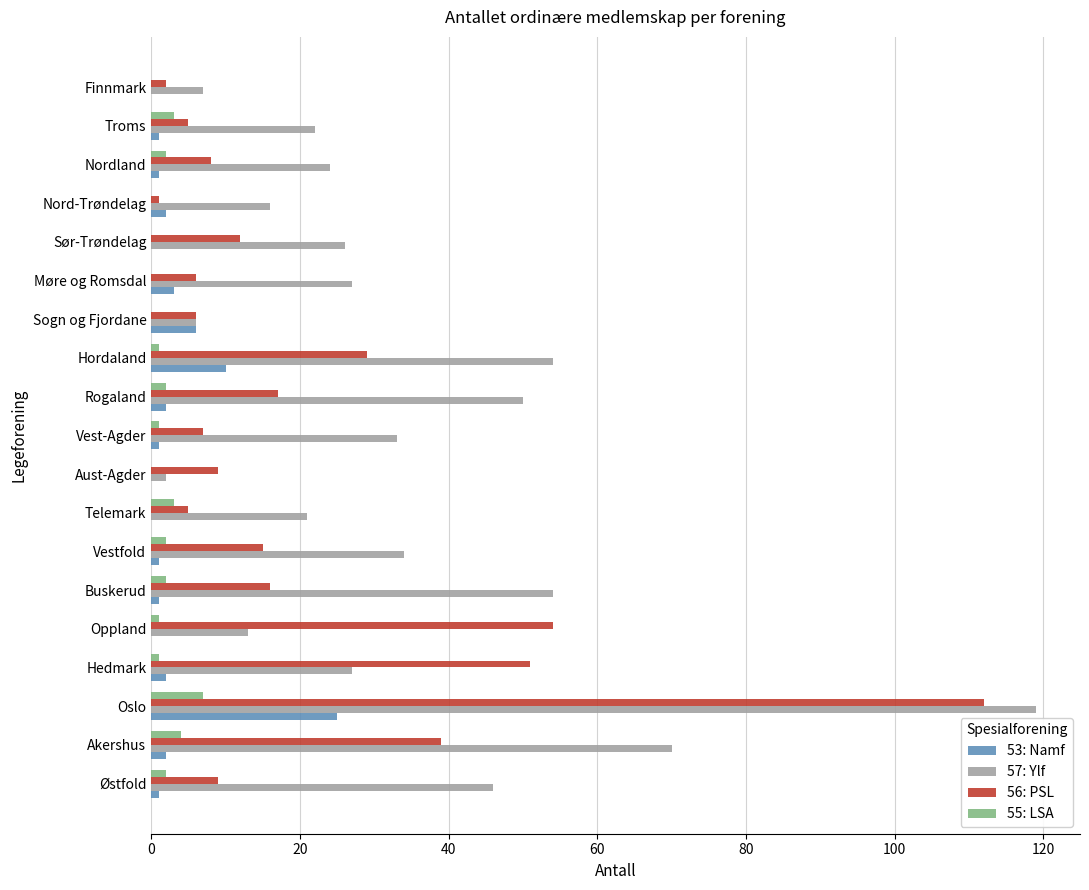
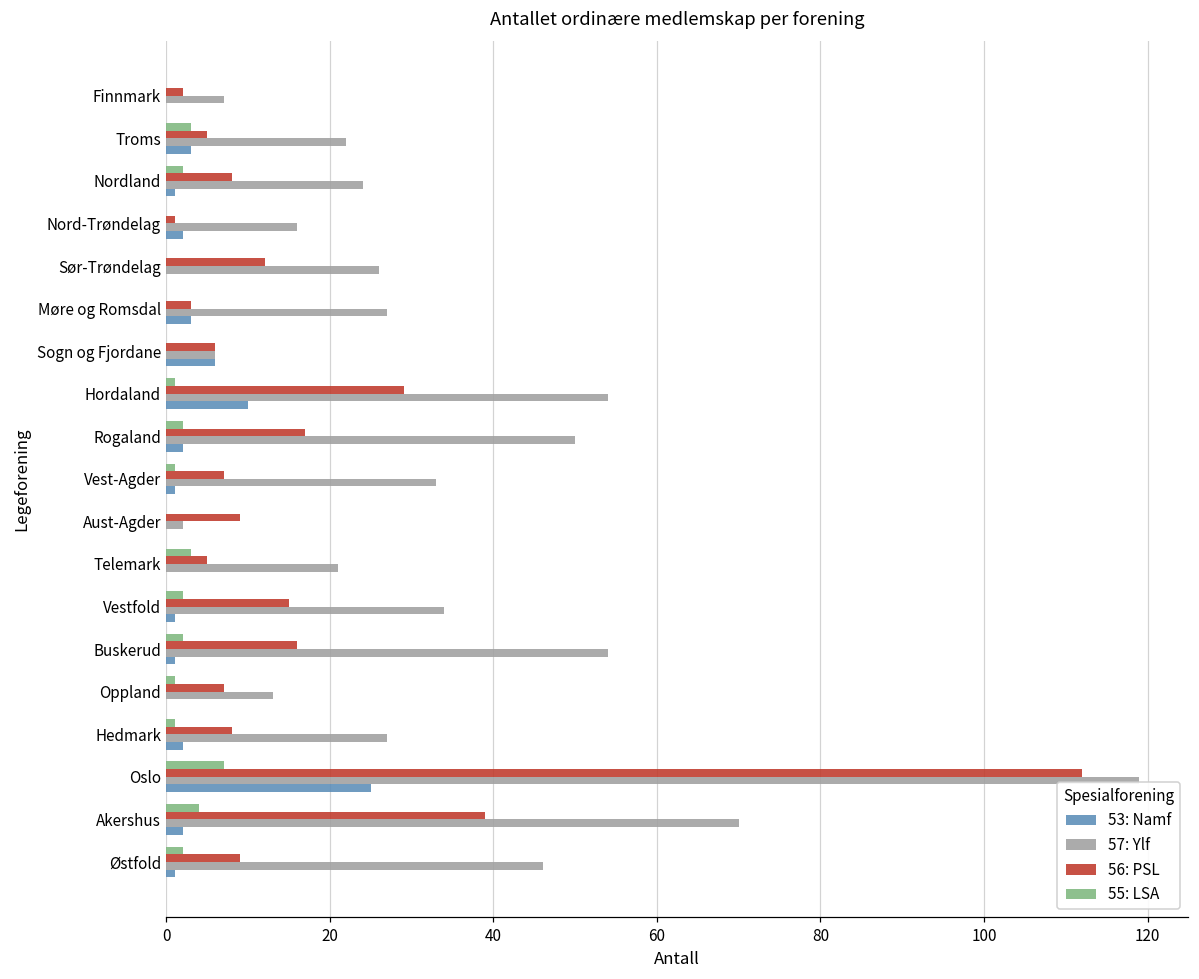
53: Namf, Troms: 1 -> 3
56: PSL, Møre og Romsdal: 6 -> 3
56: PSL, Oppland: 54 -> 7
56: PSL, Hedmark: 51 -> 8
